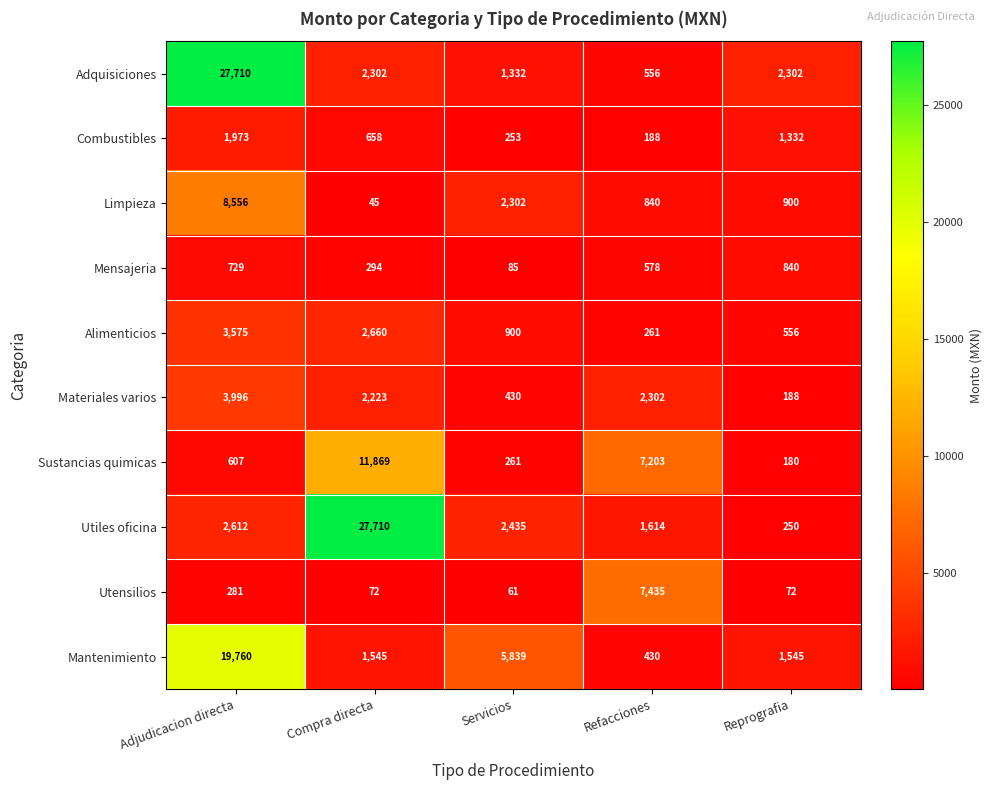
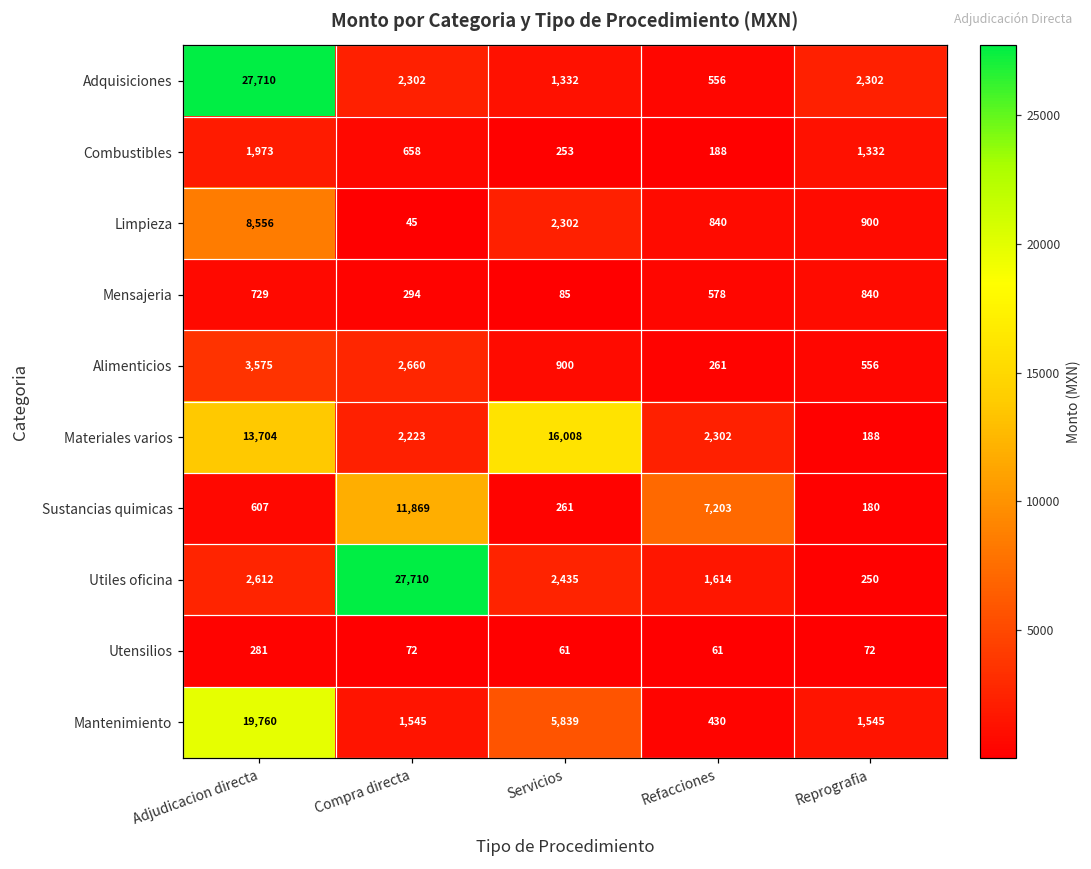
Materiales varios, Adjudicacion directa: 3,996 -> 13,704
Materiales varios, Servicios: 430 -> 16,008
Utensilios, Refacciones: 7,435 -> 61
